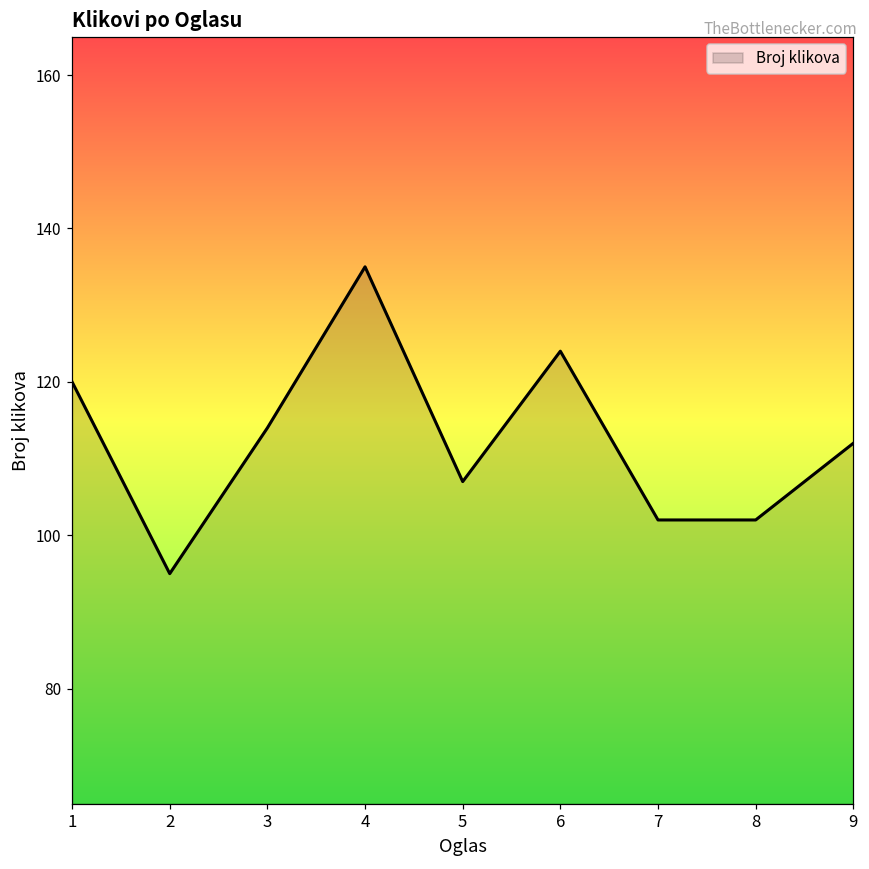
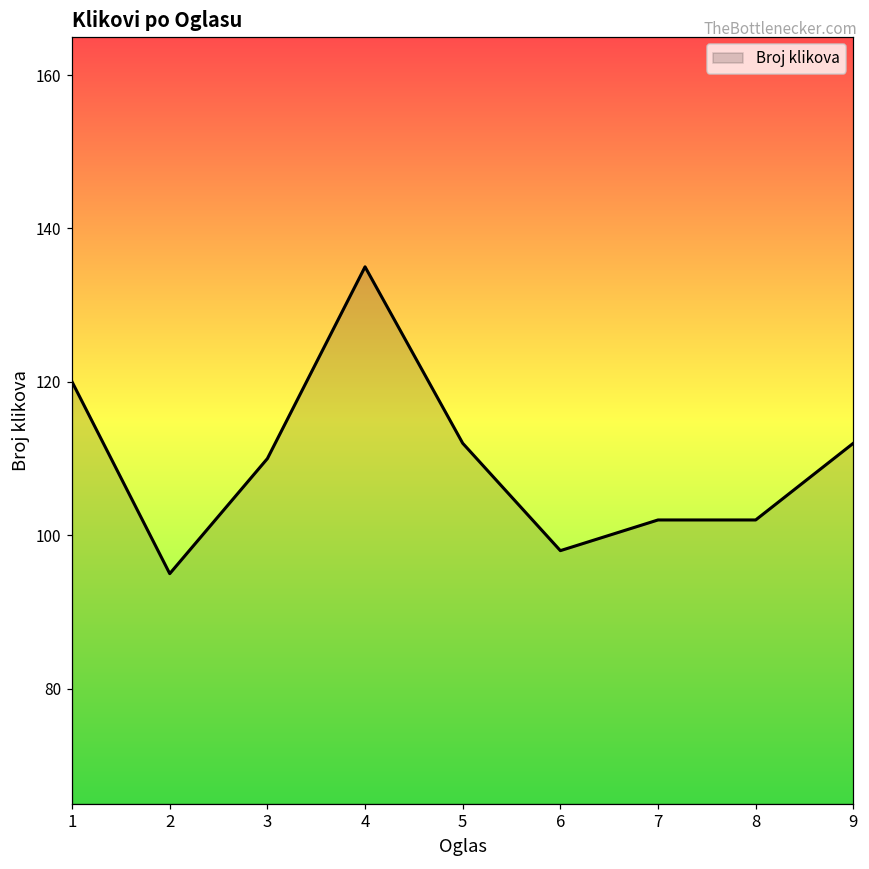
3: 114 -> 110
5: 107 -> 112
6: 124 -> 98
